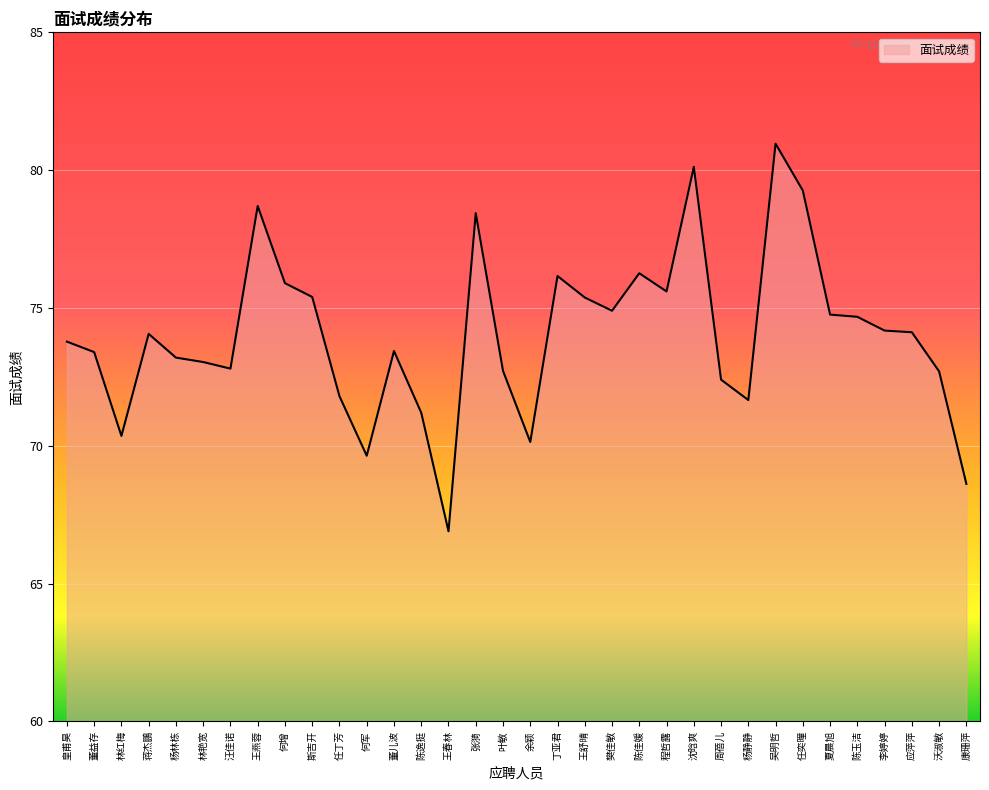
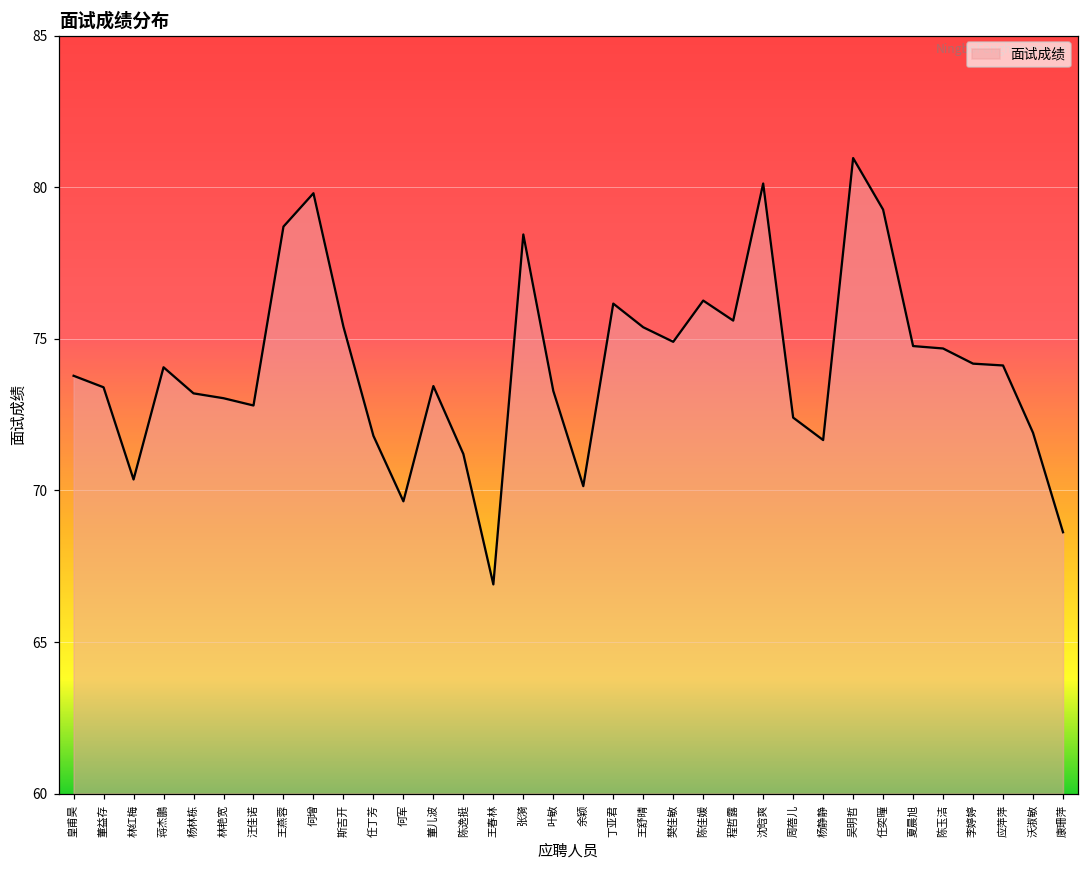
何增: 75.9 -> 79.8
叶敏: 72.7 -> 73.3
沃淑敏: 72.7 -> 71.9
